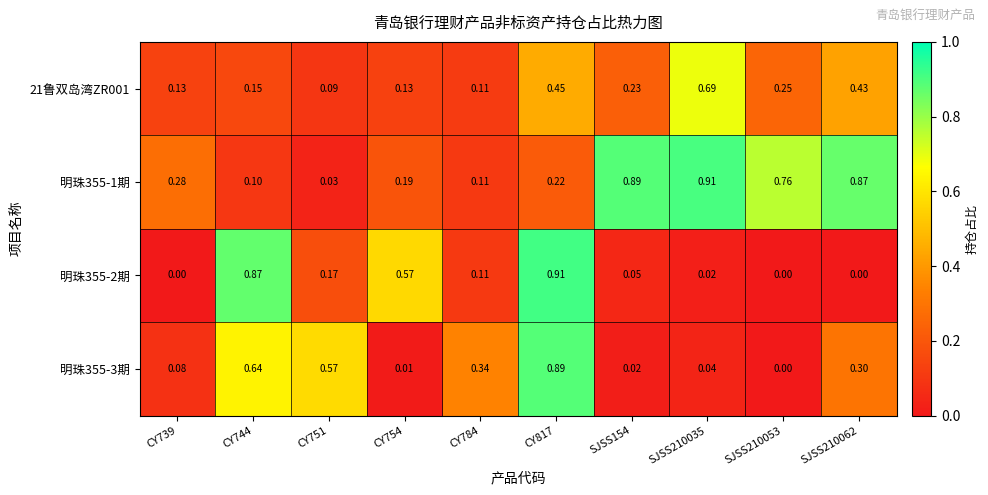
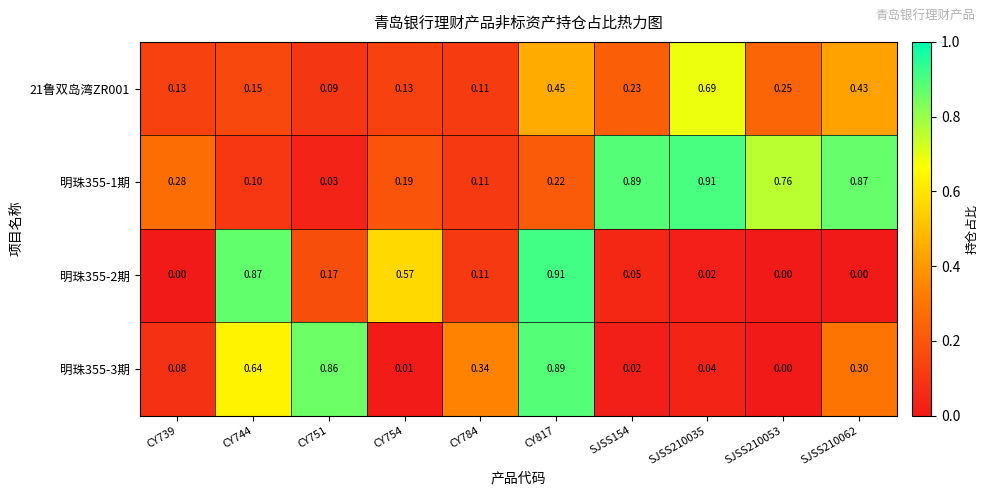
明珠355-3期, CY751: 0.57 -> 0.86
